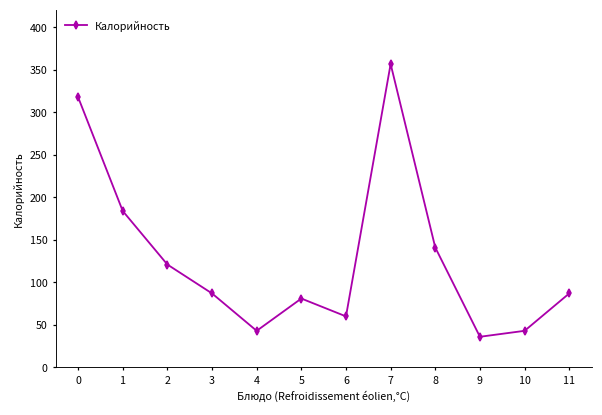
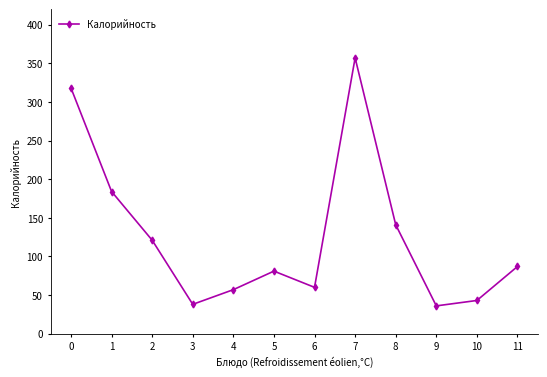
3: 90 -> 40
4: 40 -> 60
